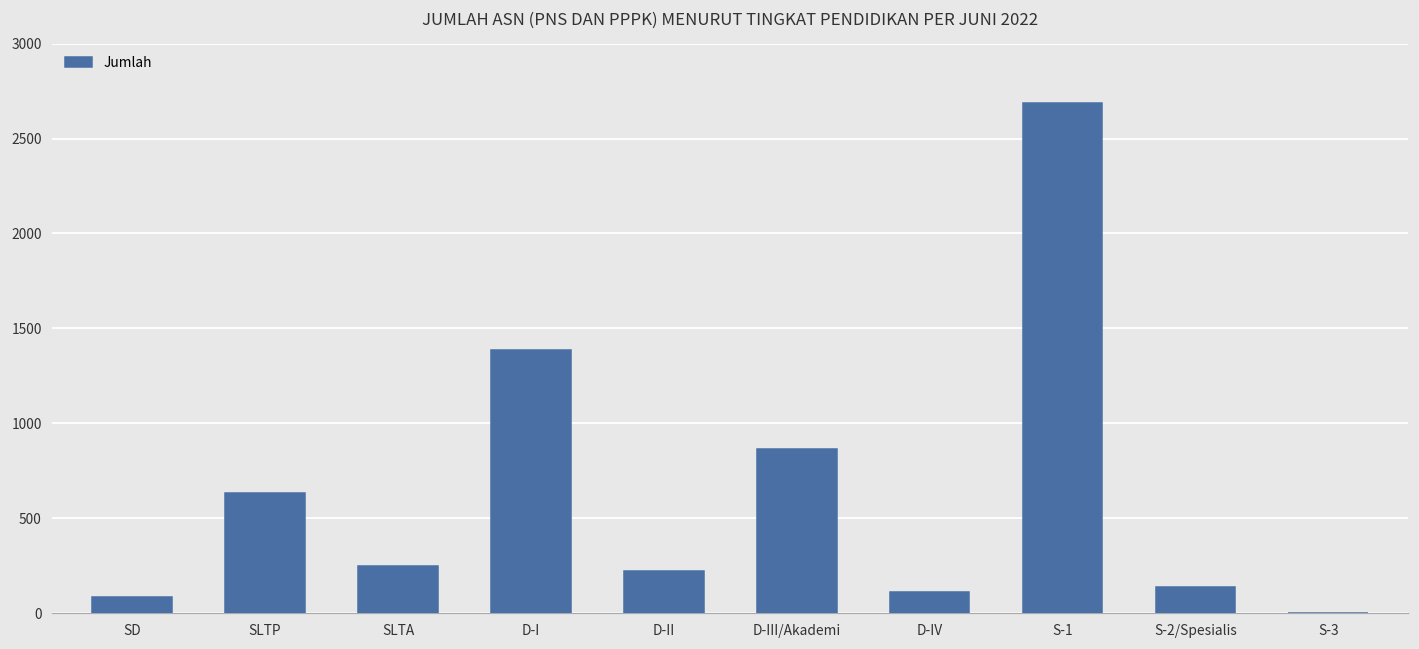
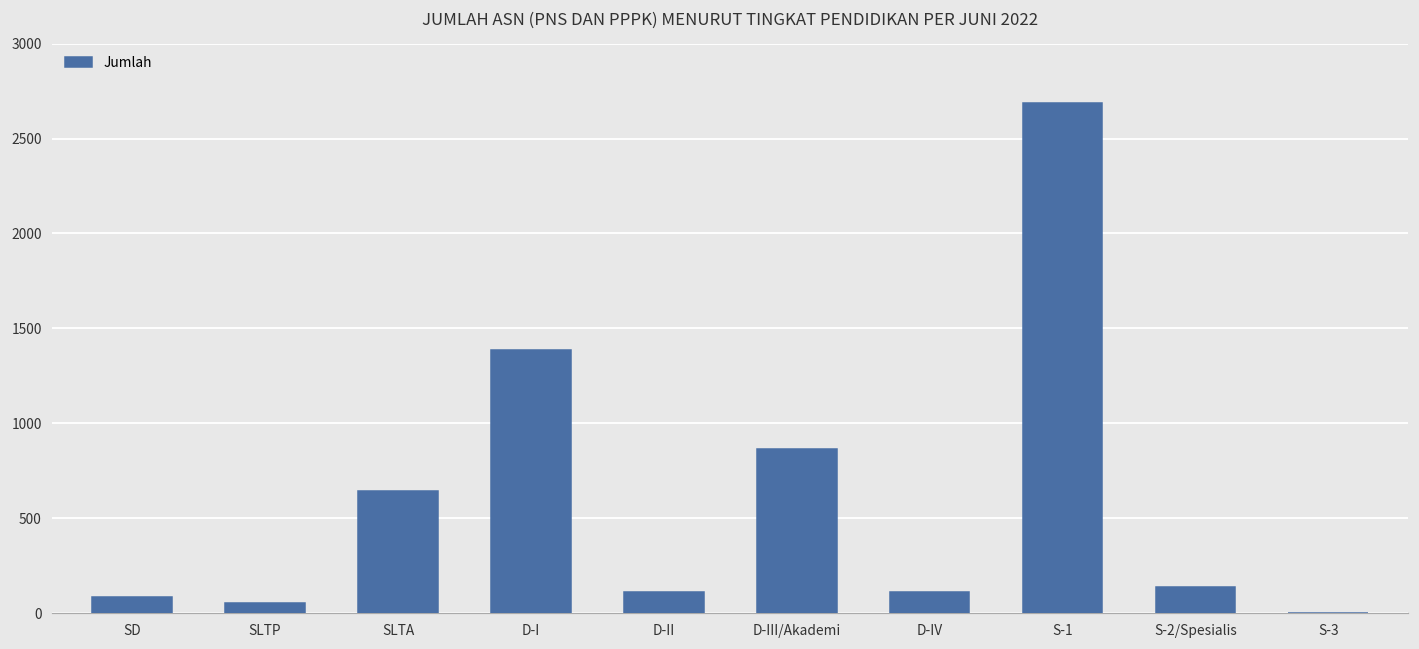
SLTP: 630 -> 50
SLTA: 250 -> 650
D-II: 220 -> 110
